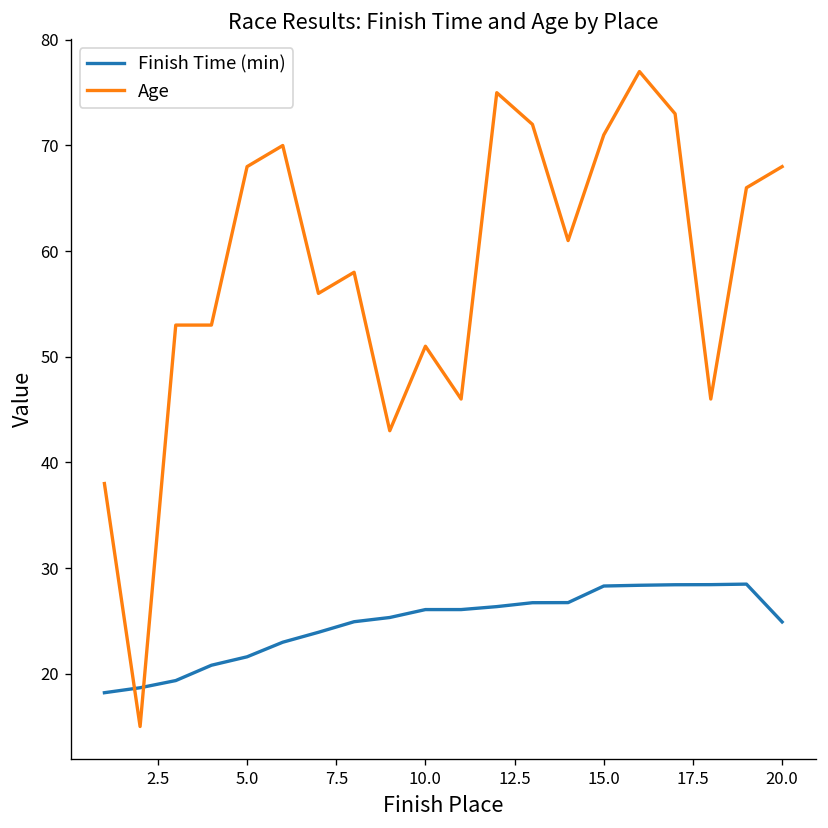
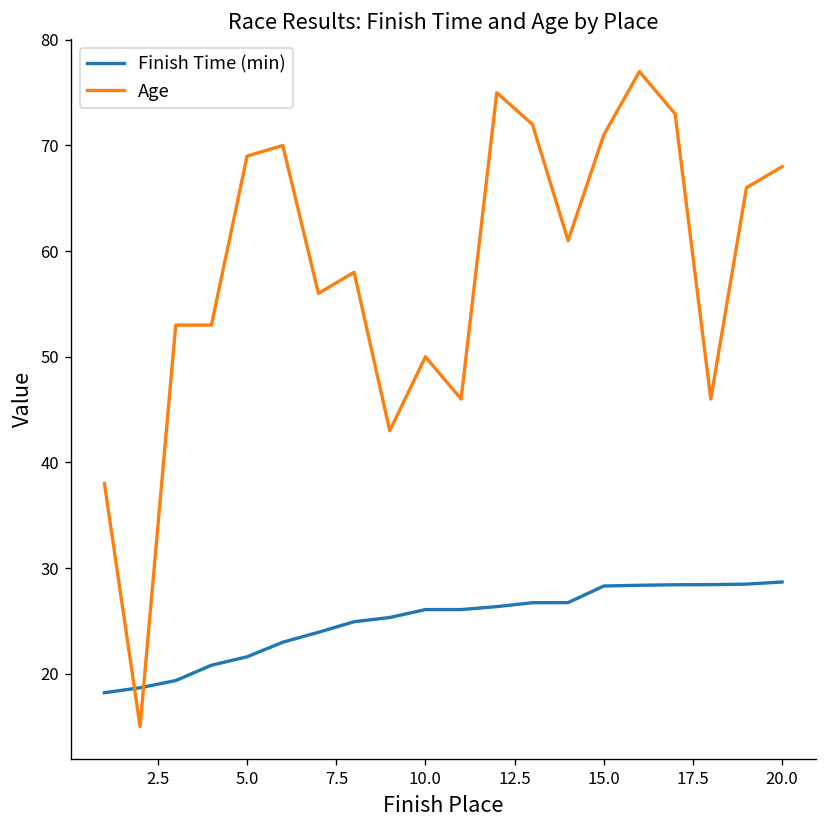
Age, 5.0: 68 -> 69
Age, 10.0: 51 -> 50
Finish Time (min), 20.0: 25 -> 29
